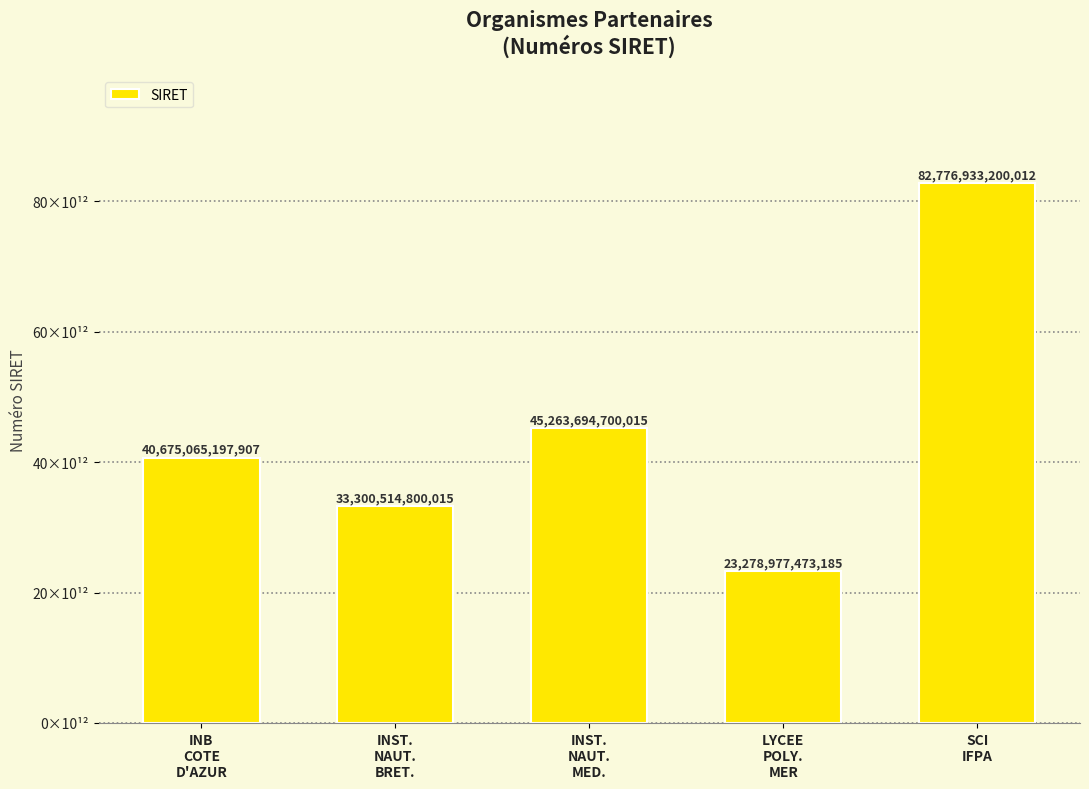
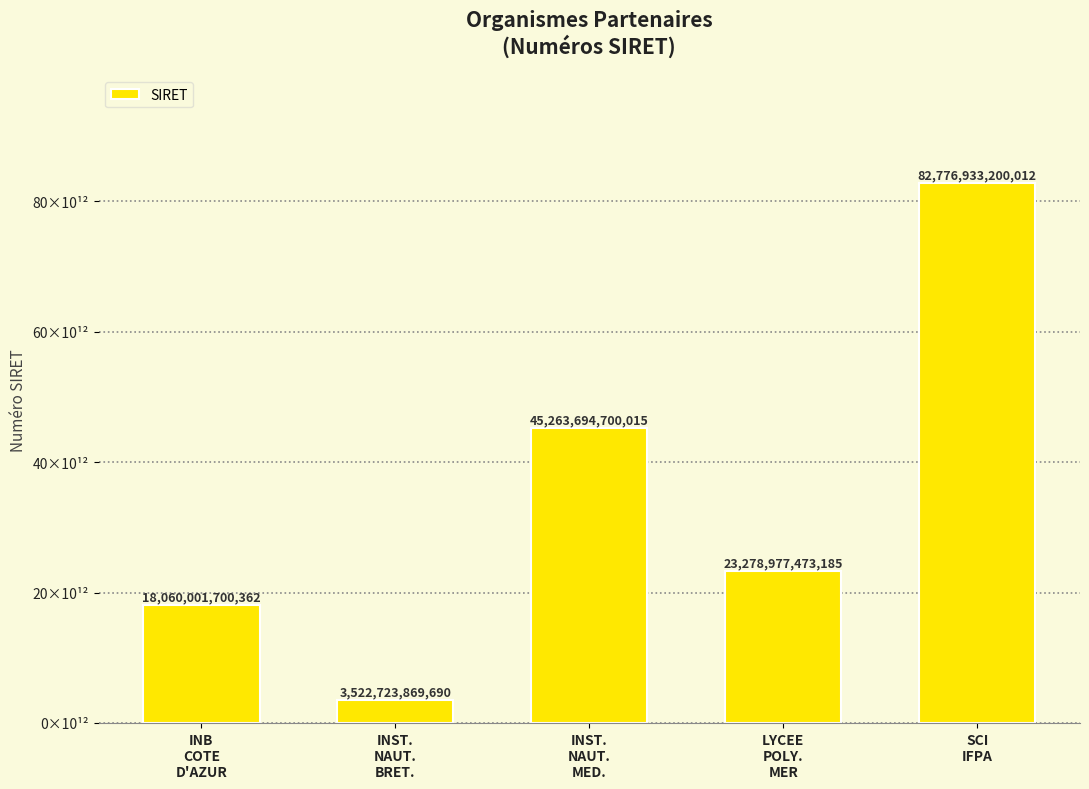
INB COTE D'AZUR: 40,675,065,197,907 -> 18,060,001,700,362
INST. NAUT. BRET.: 33,300,514,800,015 -> 3,522,723,869,690
